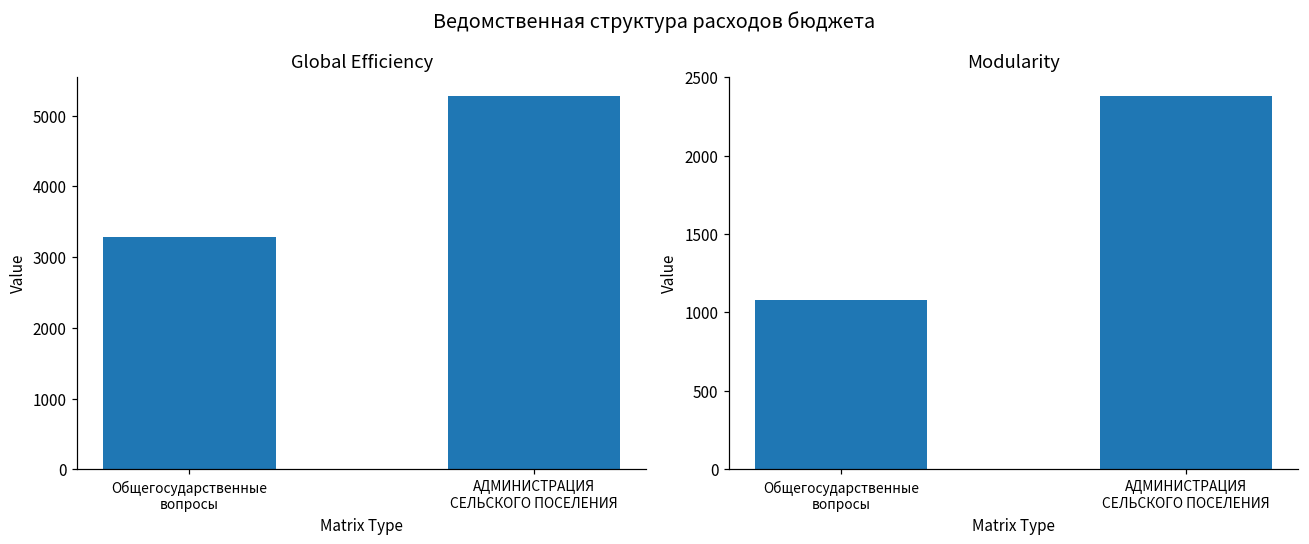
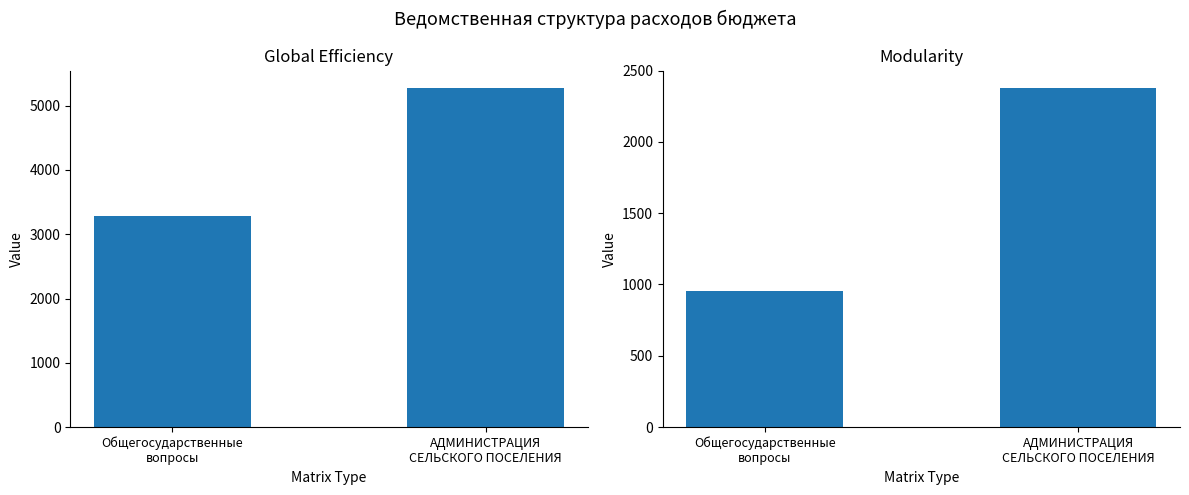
Modularity, Общегосударственные вопросы: 1080 -> 950
